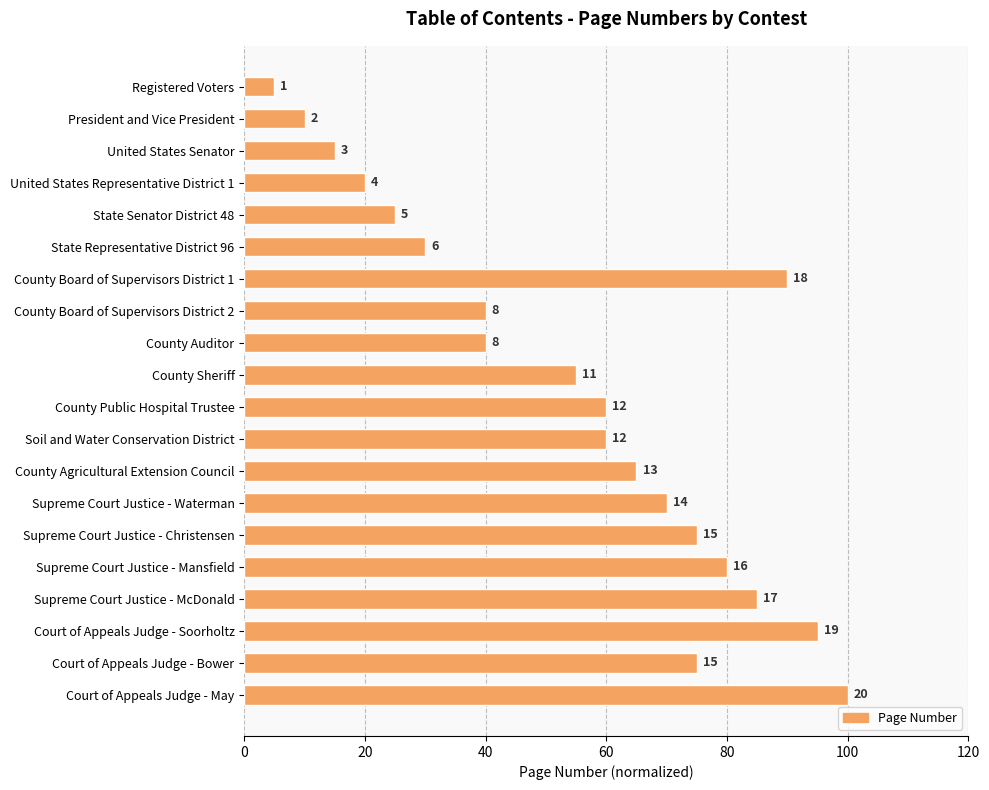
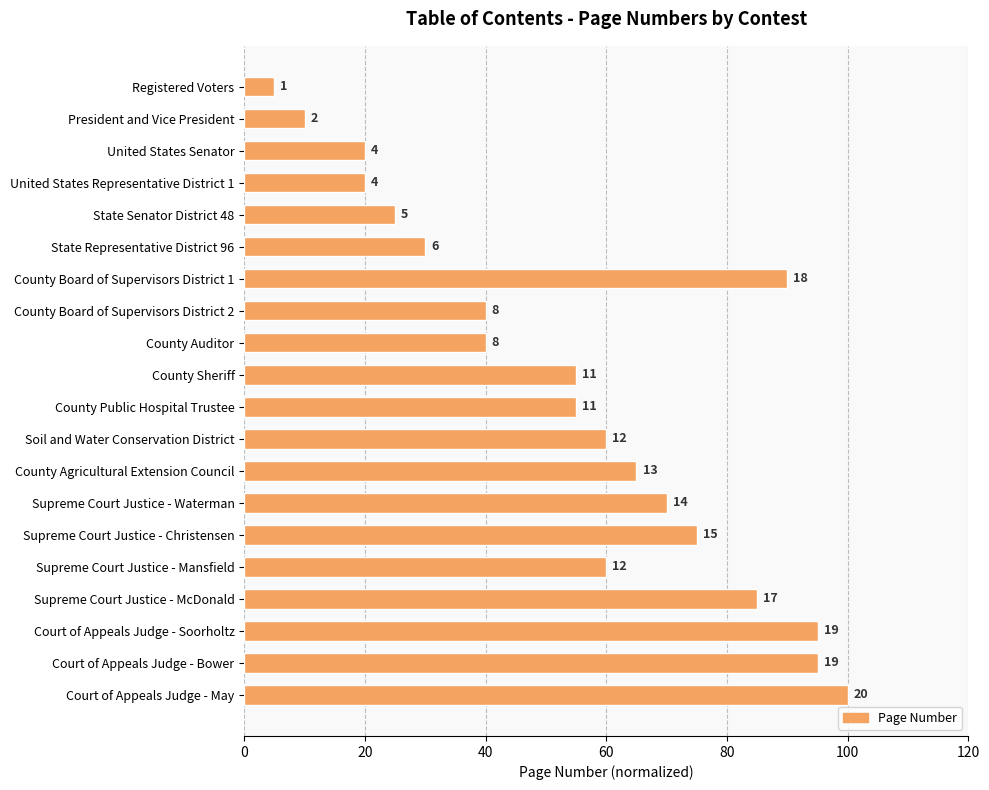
United States Senator: 3 -> 4
County Public Hospital Trustee: 12 -> 11
Supreme Court Justice - Mansfield: 16 -> 12
Court of Appeals Judge - Bower: 15 -> 19
